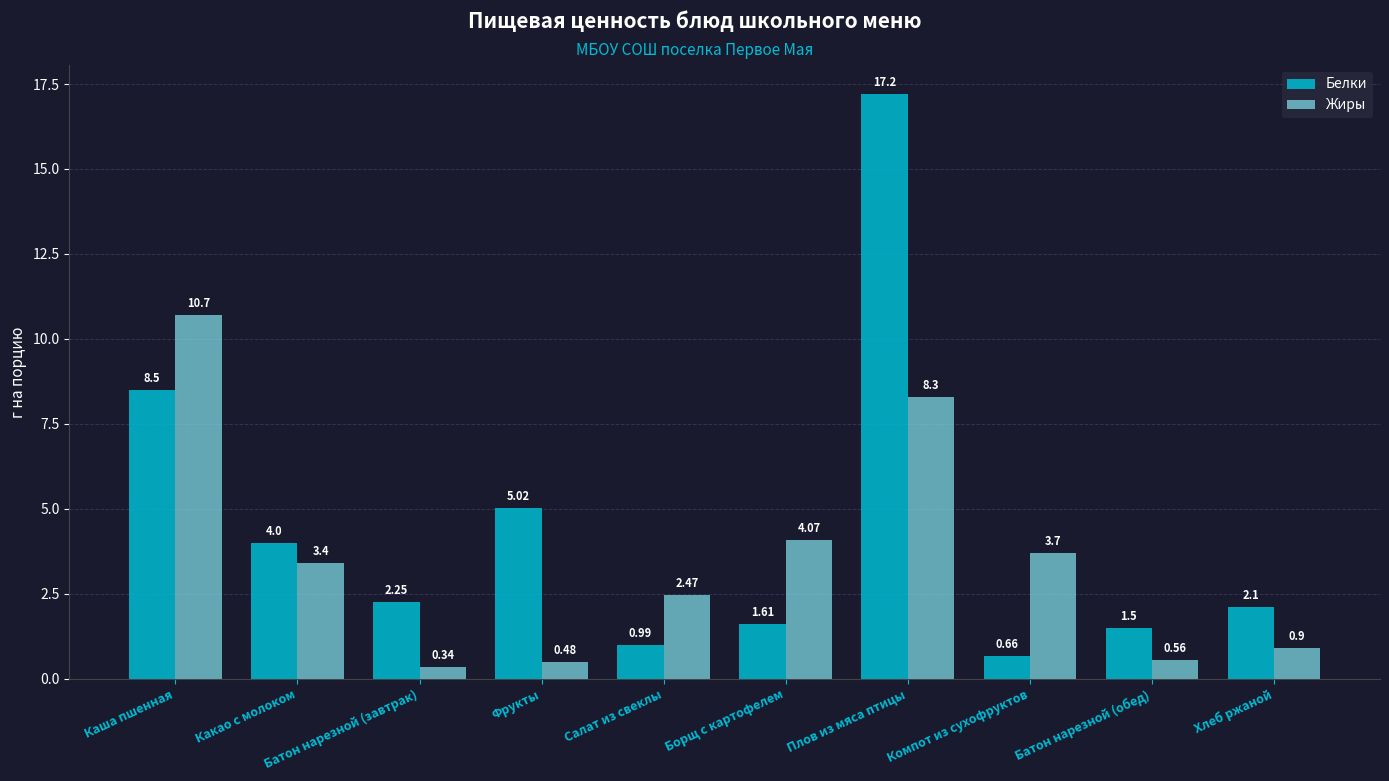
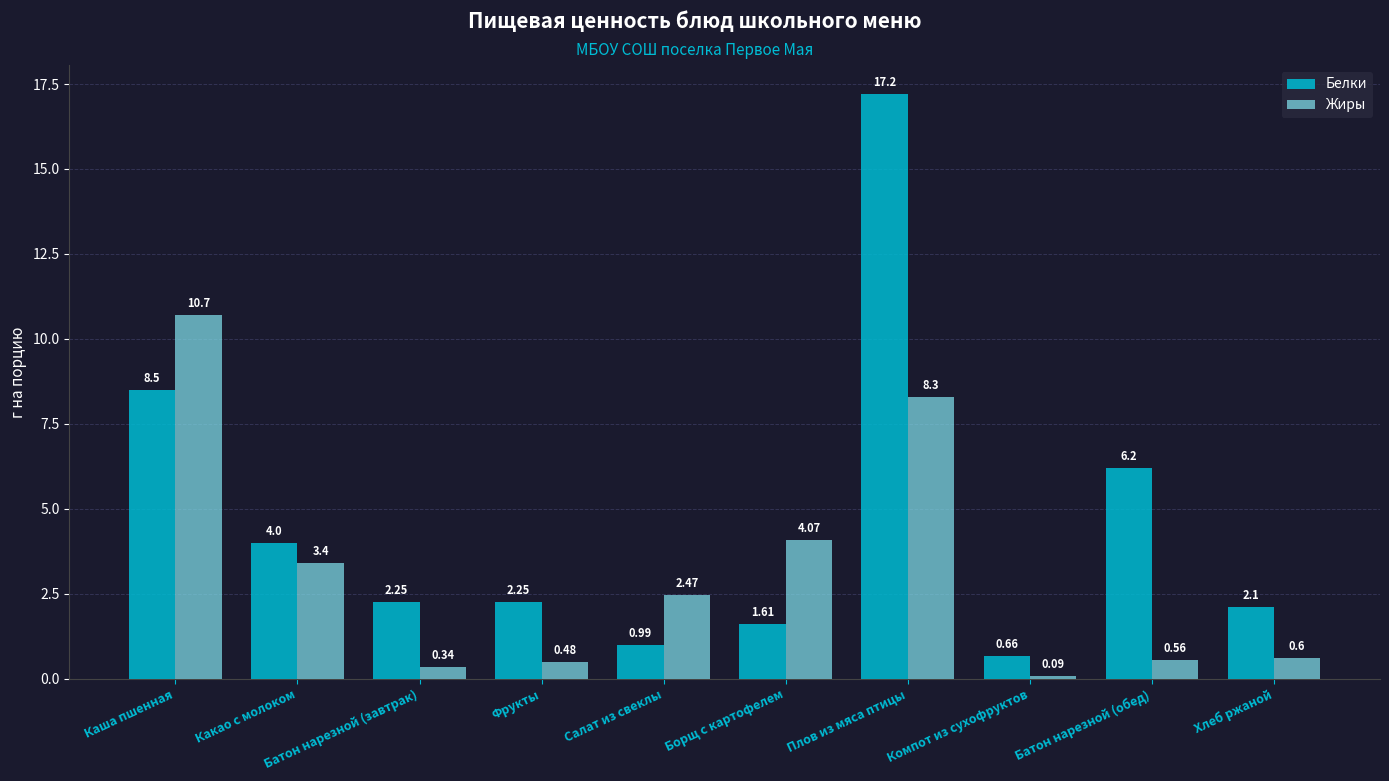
Белки, Фрукты: 5.02 -> 2.25
Жиры, Компот из сухофруктов: 3.7 -> 0.09
Белки, Батон нарезной (обед): 1.5 -> 6.2
Жиры, Хлеб ржаной: 0.9 -> 0.6
